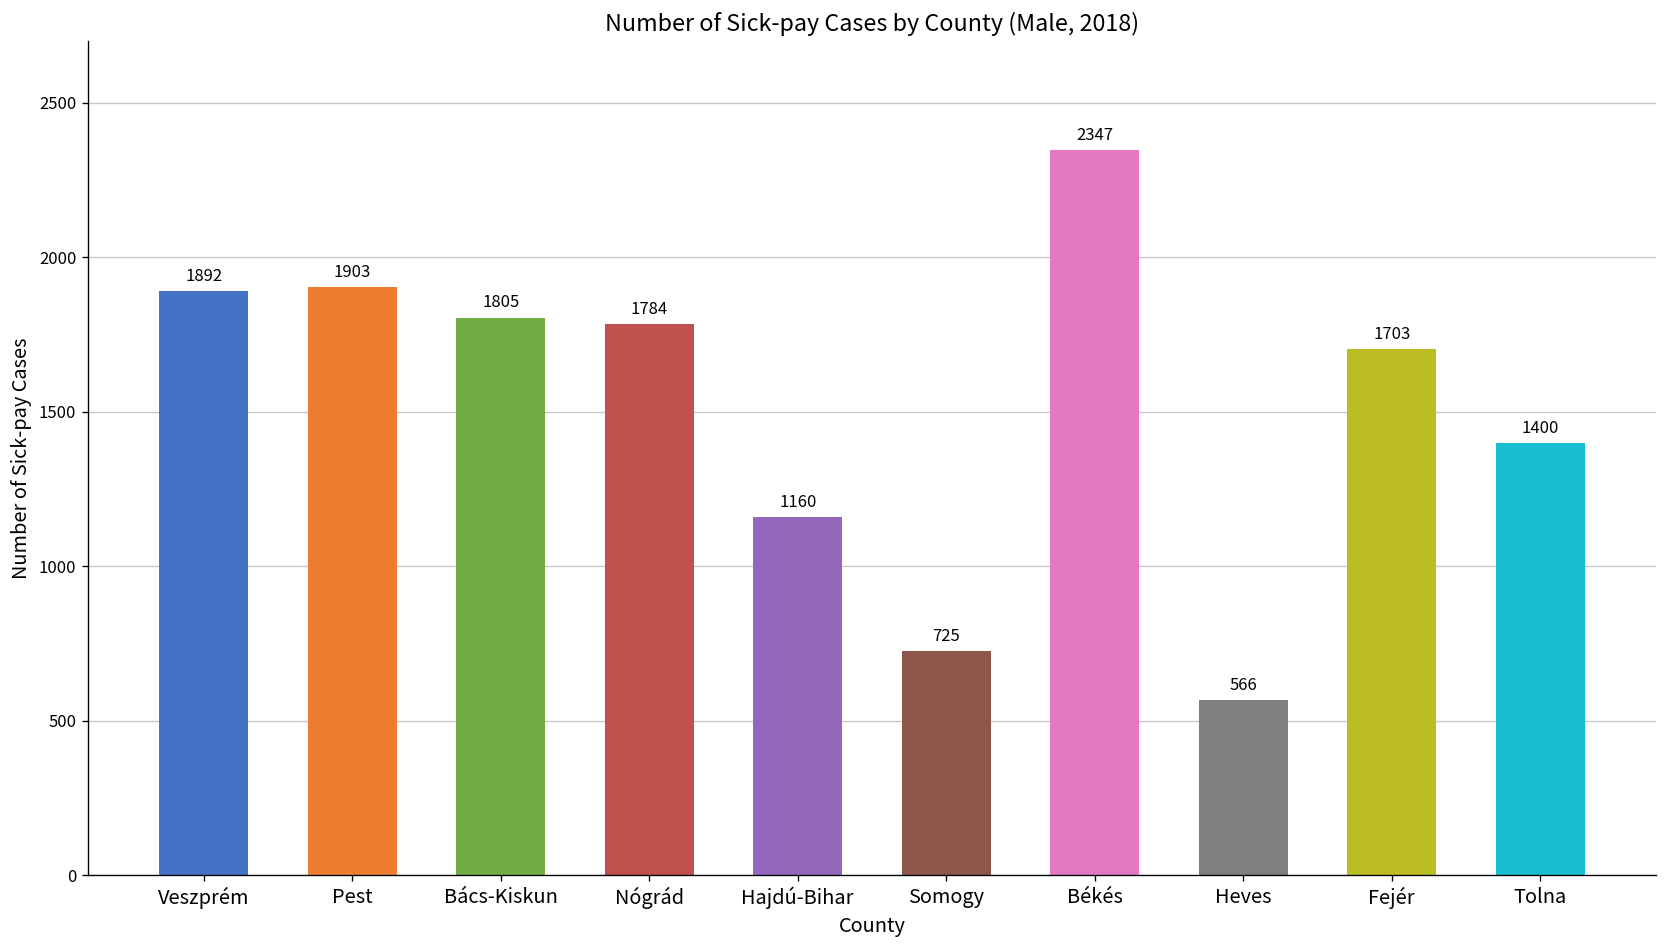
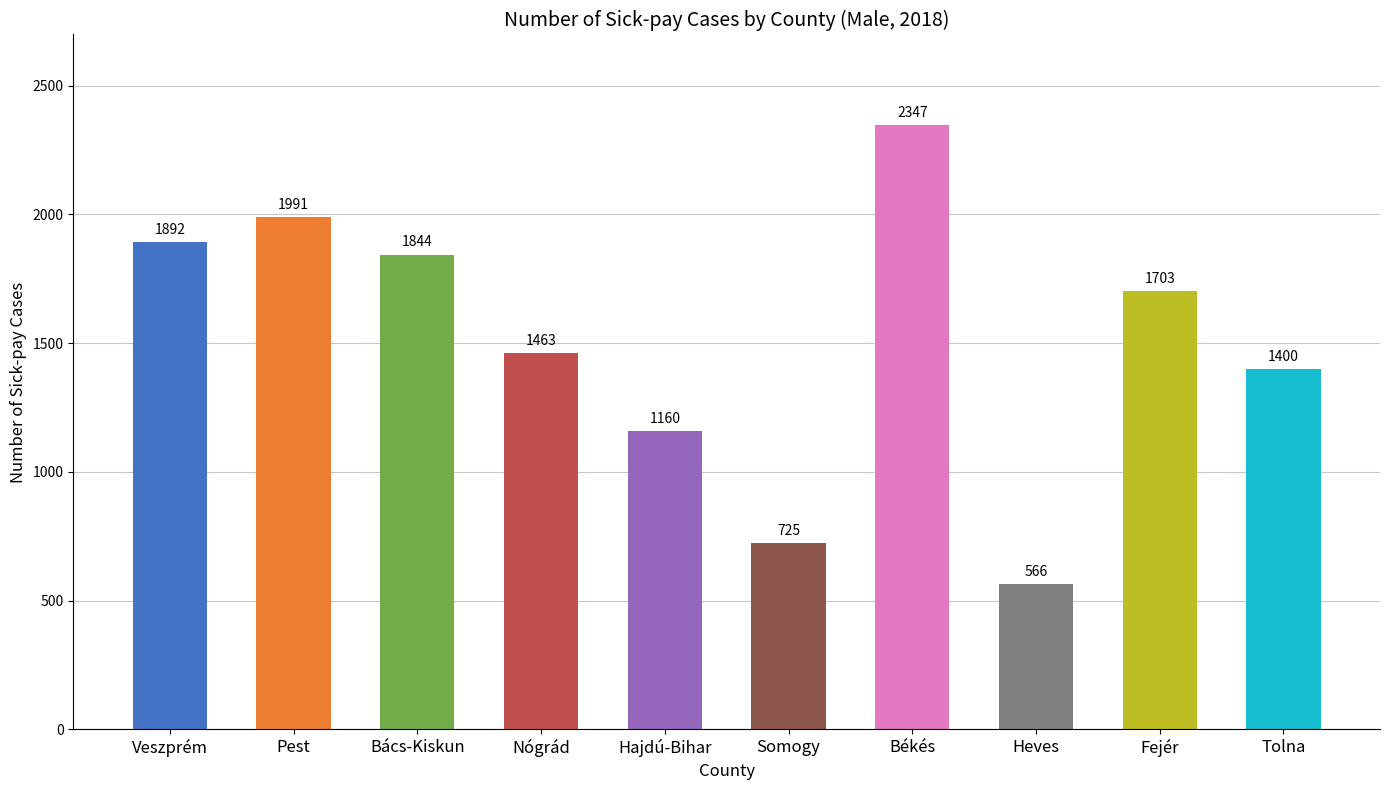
Pest: 1903 -> 1991
Bács-Kiskun: 1805 -> 1844
Nógrád: 1784 -> 1463
